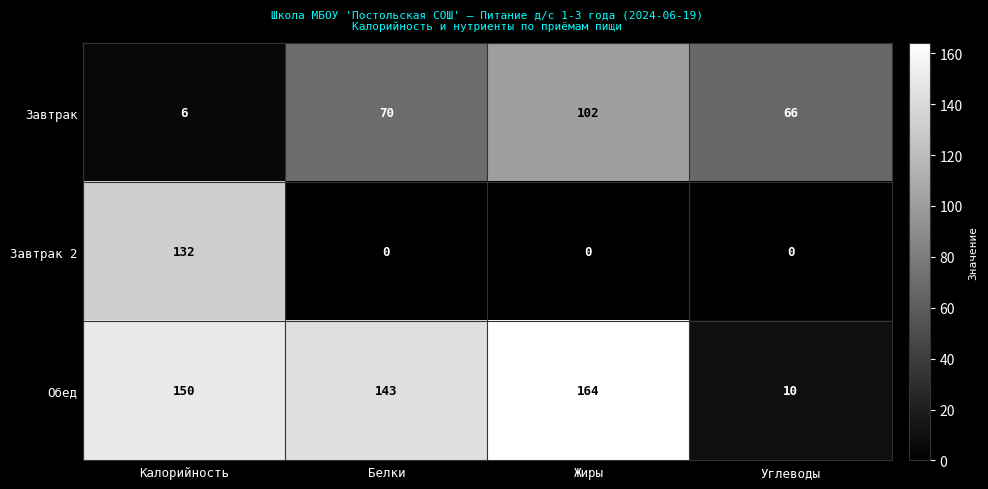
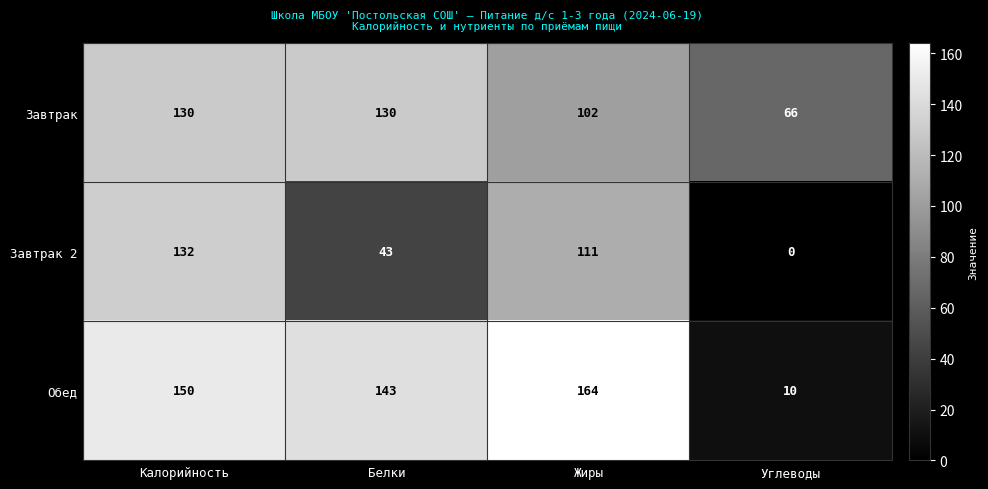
Завтрак, Калорийность: 6 -> 130
Завтрак, Белки: 70 -> 130
Завтрак 2, Белки: 0 -> 43
Завтрак 2, Жиры: 0 -> 111
